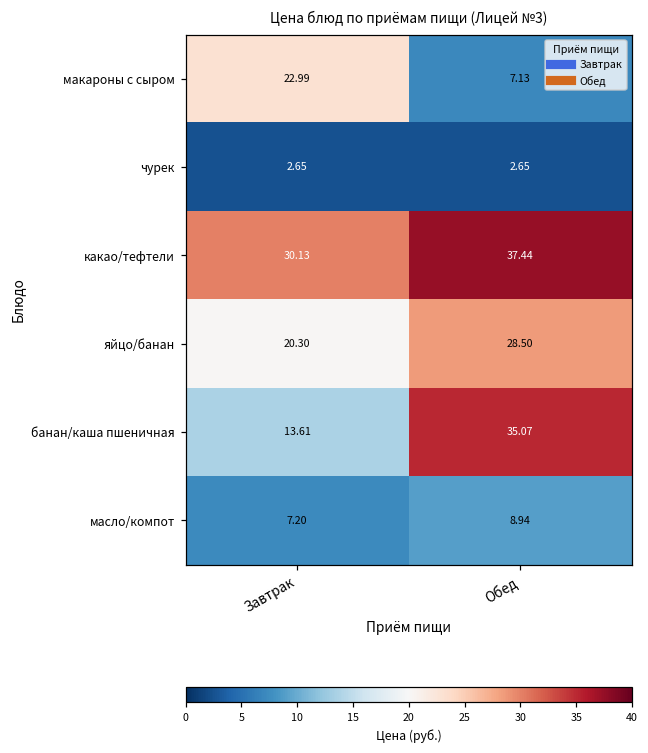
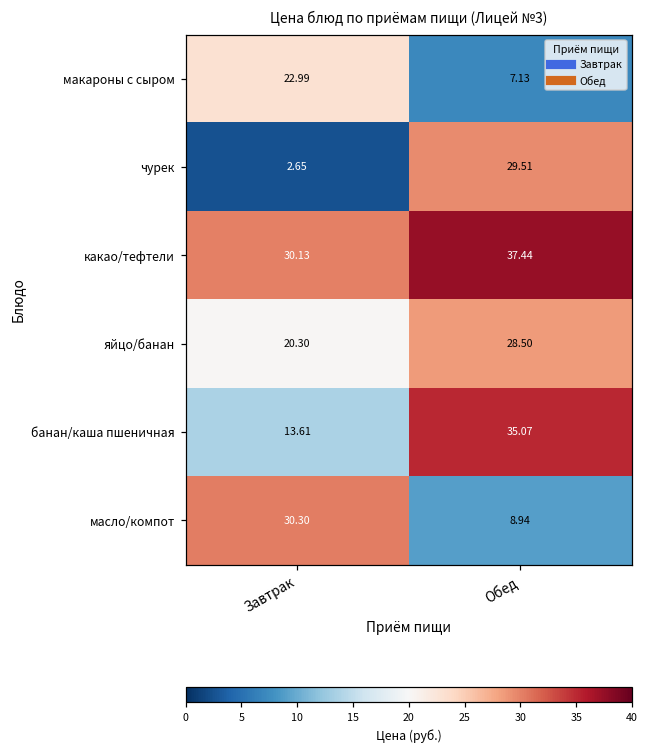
чурек, Обед: 2.65 -> 29.51
масло/компот, Завтрак: 7.20 -> 30.30
